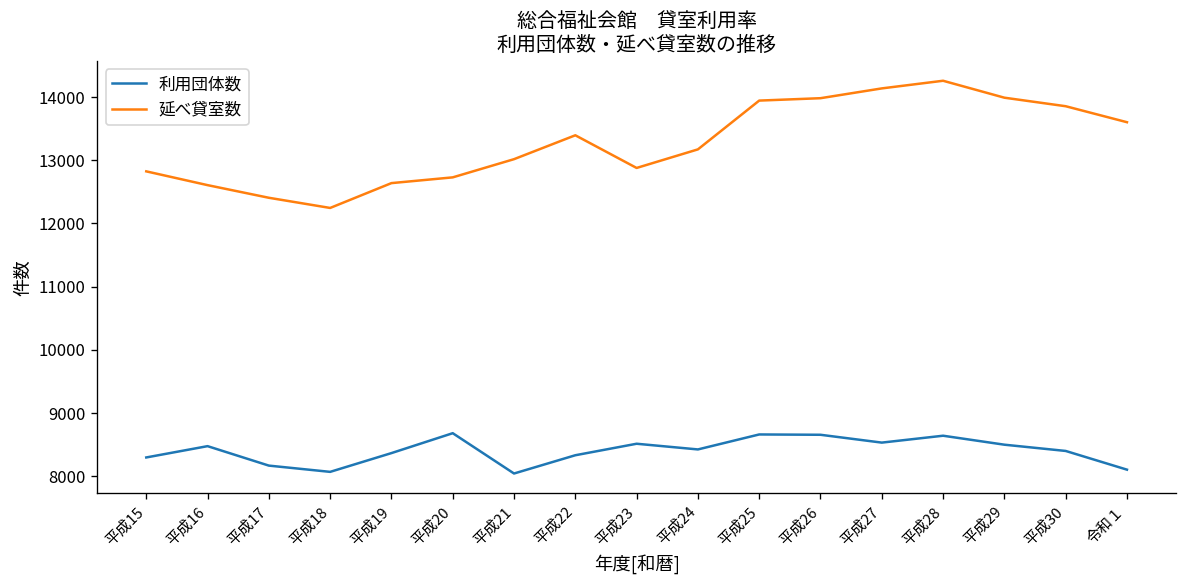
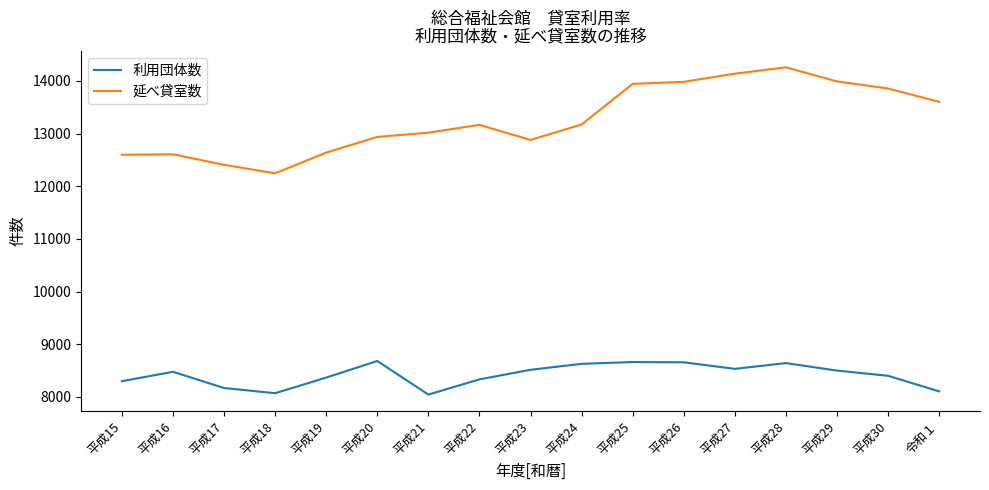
延べ貸室数, 平成15: 12800 -> 12600
延べ貸室数, 平成20: 12700 -> 12900
延べ貸室数, 平成22: 13400 -> 13200
利用団体数, 平成24: 8400 -> 8600
